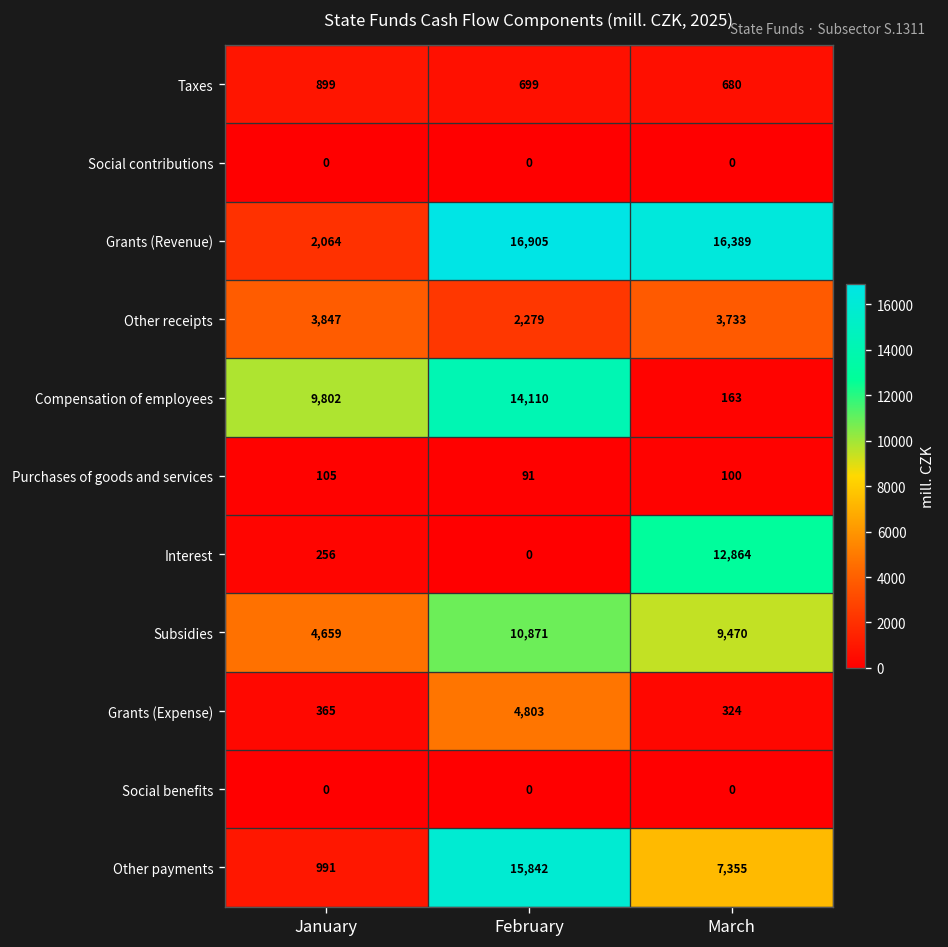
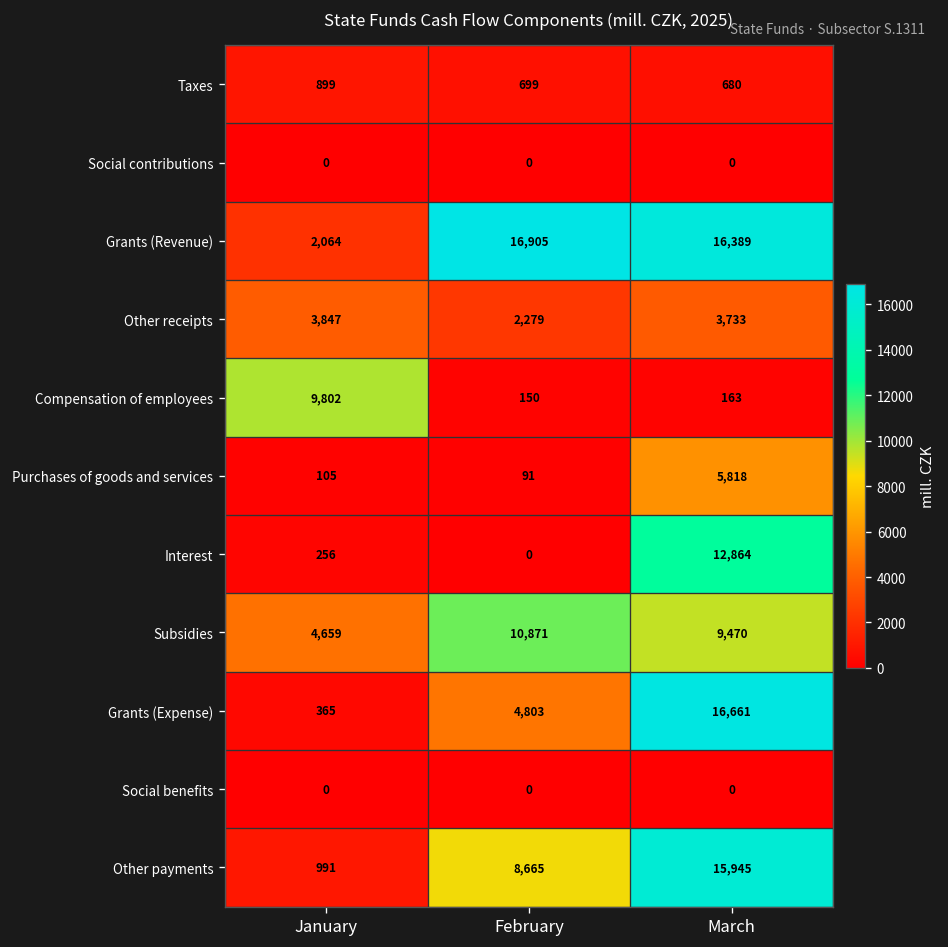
Compensation of employees, February: 14,110 -> 150
Purchases of goods and services, March: 100 -> 5,818
Grants (Expense), March: 324 -> 16,661
Other payments, February: 15,842 -> 8,665
Other payments, March: 7,355 -> 15,945
